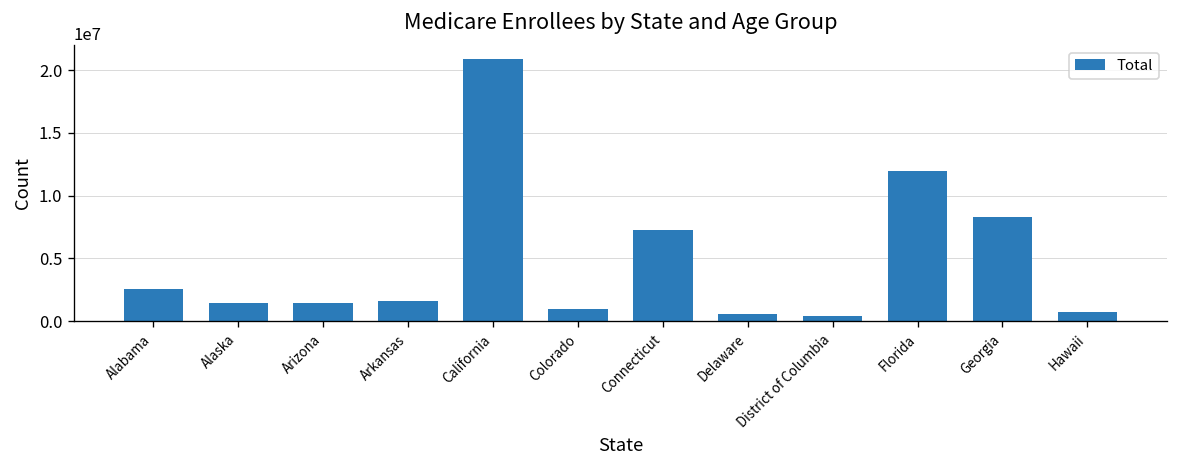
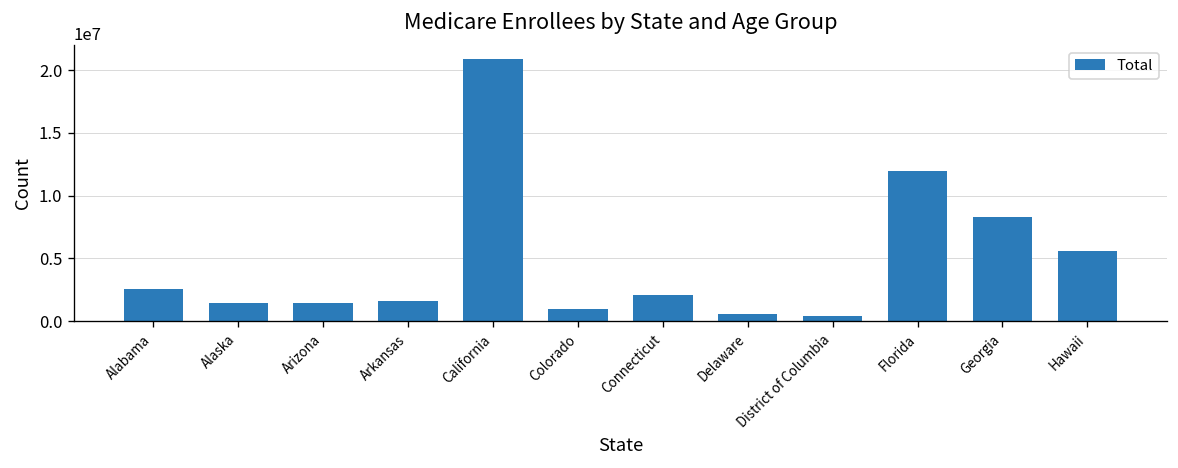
Connecticut: 7200000 -> 2100000
Hawaii: 800000 -> 5600000
